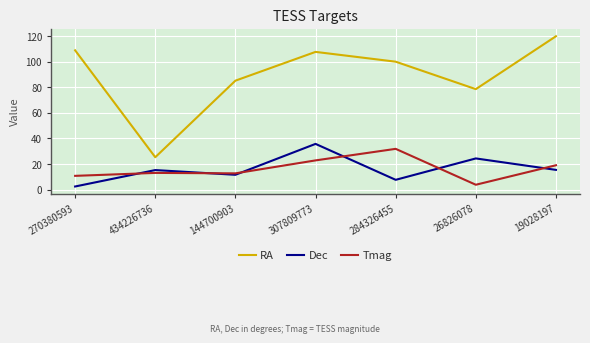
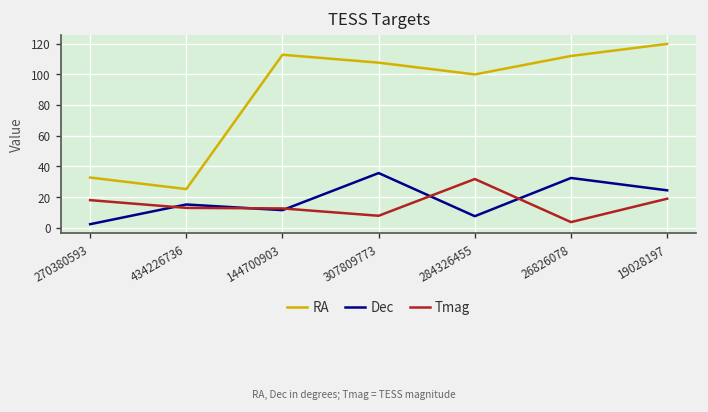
RA, 270380593: 109 -> 33
Tmag, 270380593: 11 -> 18
RA, 144700903: 85 -> 113
Tmag, 307809773: 23 -> 8
RA, 26826078: 78 -> 112
Dec, 26826078: 24 -> 33
Dec, 19028197: 15 -> 24
